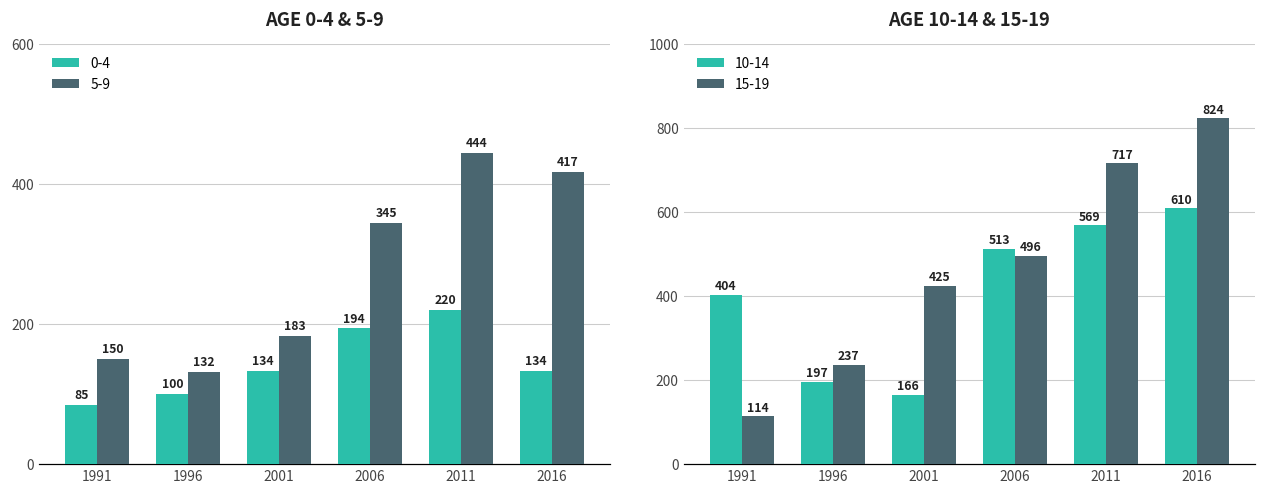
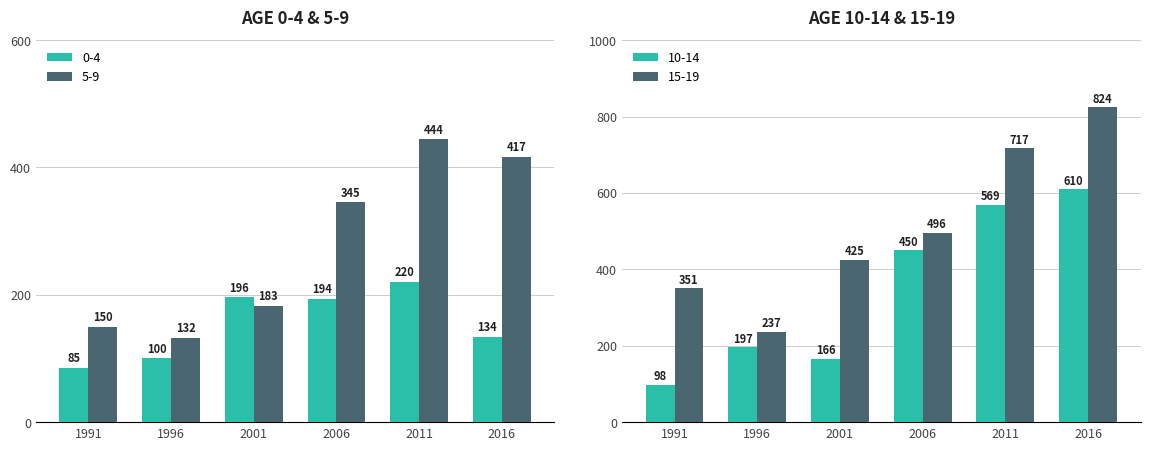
AGE 0-4 & 5-9, 0-4, 2001: 134 -> 196
AGE 10-14 & 15-19, 10-14, 1991: 404 -> 98
AGE 10-14 & 15-19, 15-19, 1991: 114 -> 351
AGE 10-14 & 15-19, 10-14, 2006: 513 -> 450
